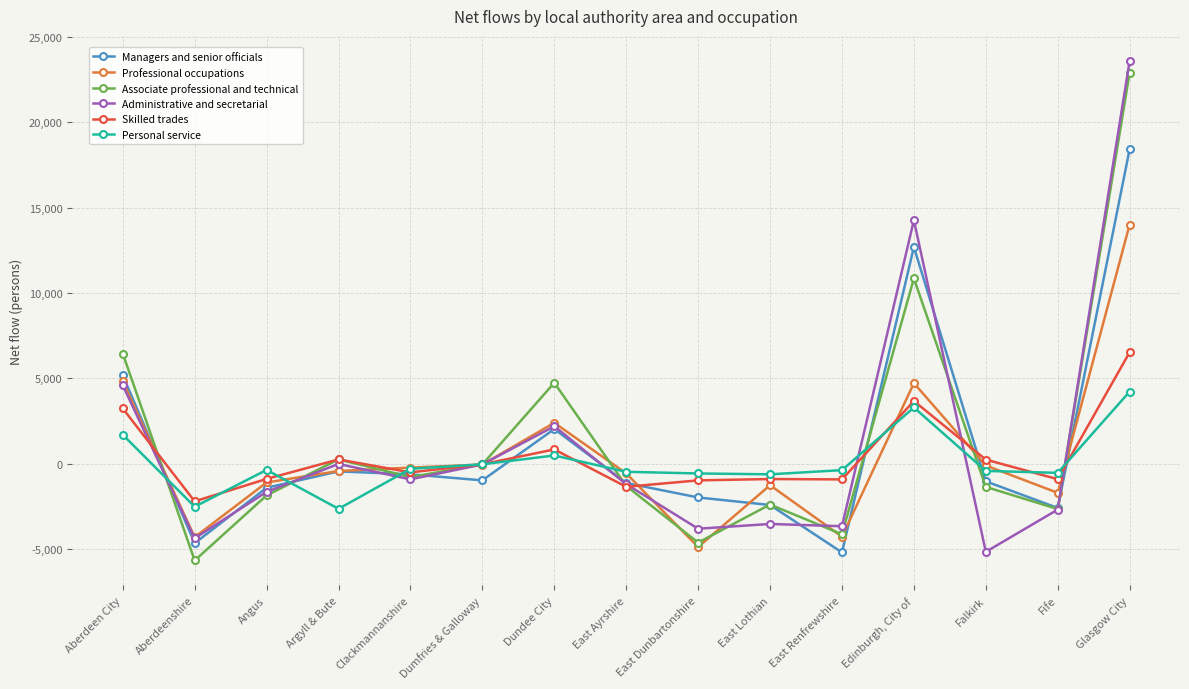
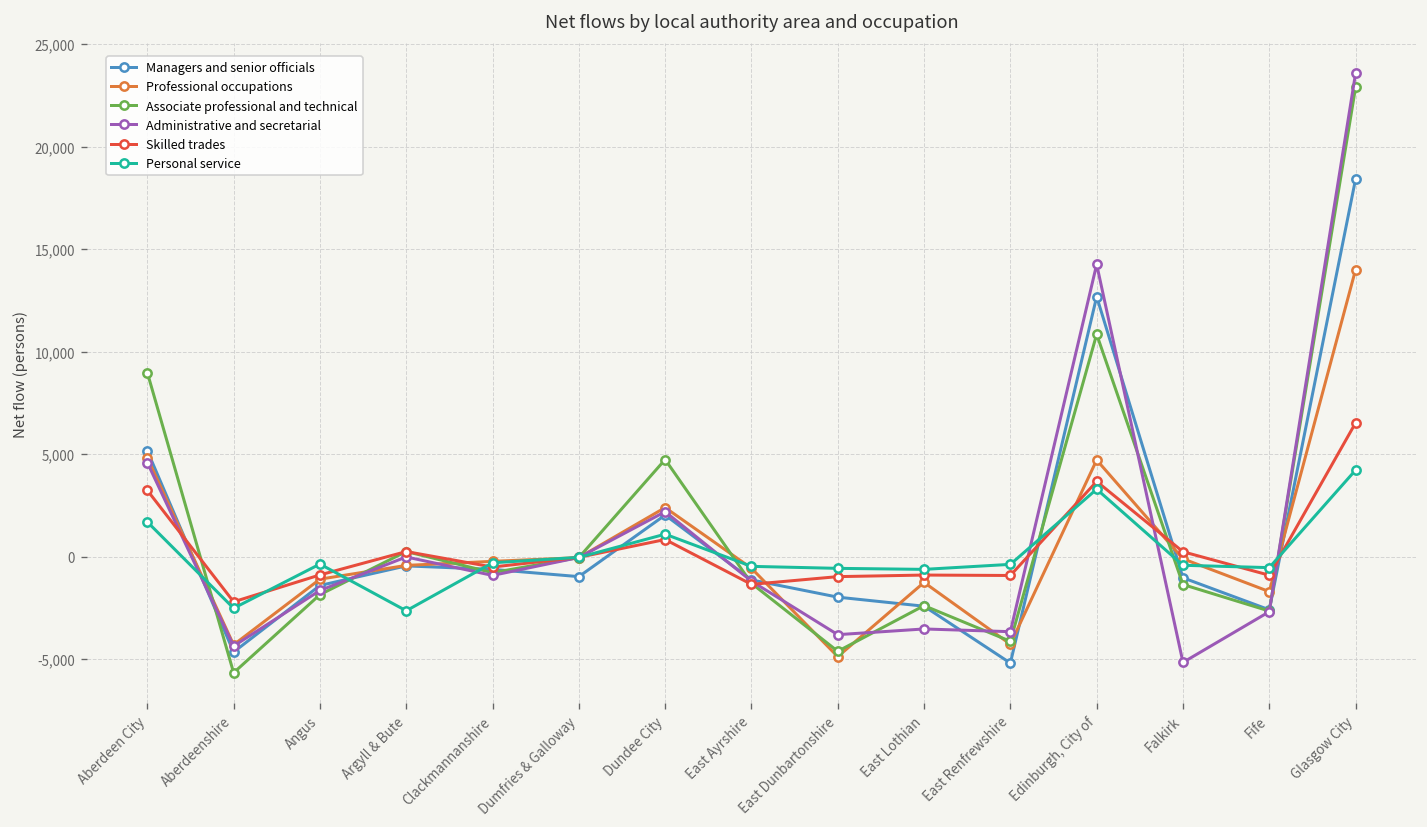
Associate professional and technical, Aberdeen City: 6,500 -> 9,000
Personal service, Dundee City: 500 -> 1,100
